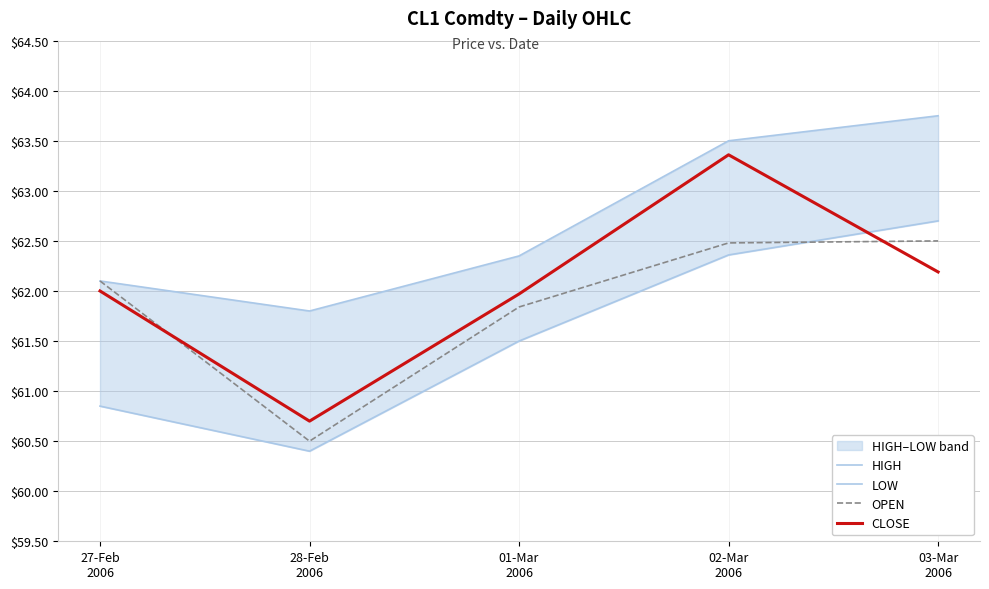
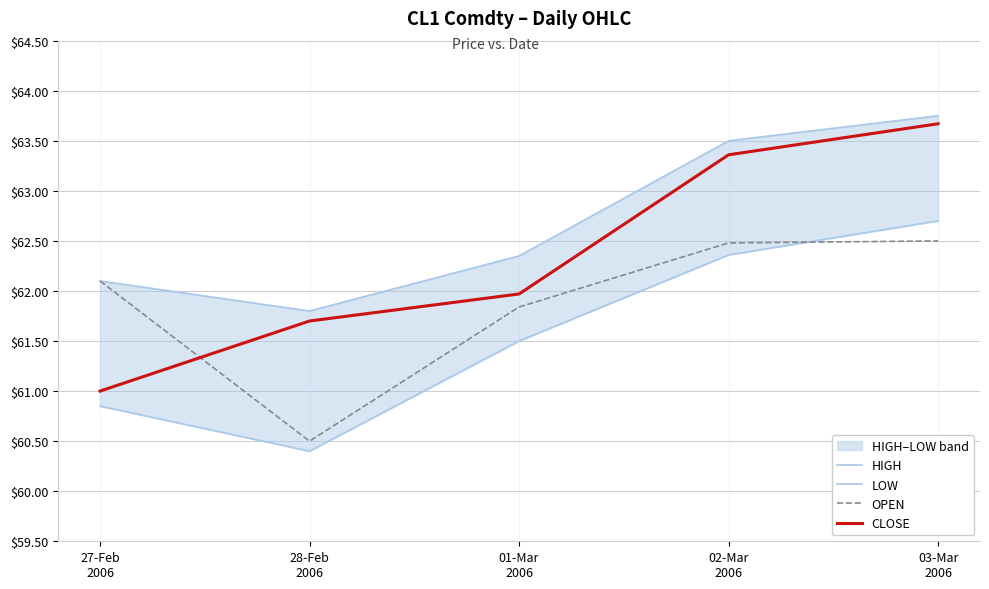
CLOSE, 27-Feb 2006: $62 -> $61
CLOSE, 28-Feb 2006: $60.7 -> $61.7
CLOSE, 03-Mar 2006: $62.19 -> $63.67
